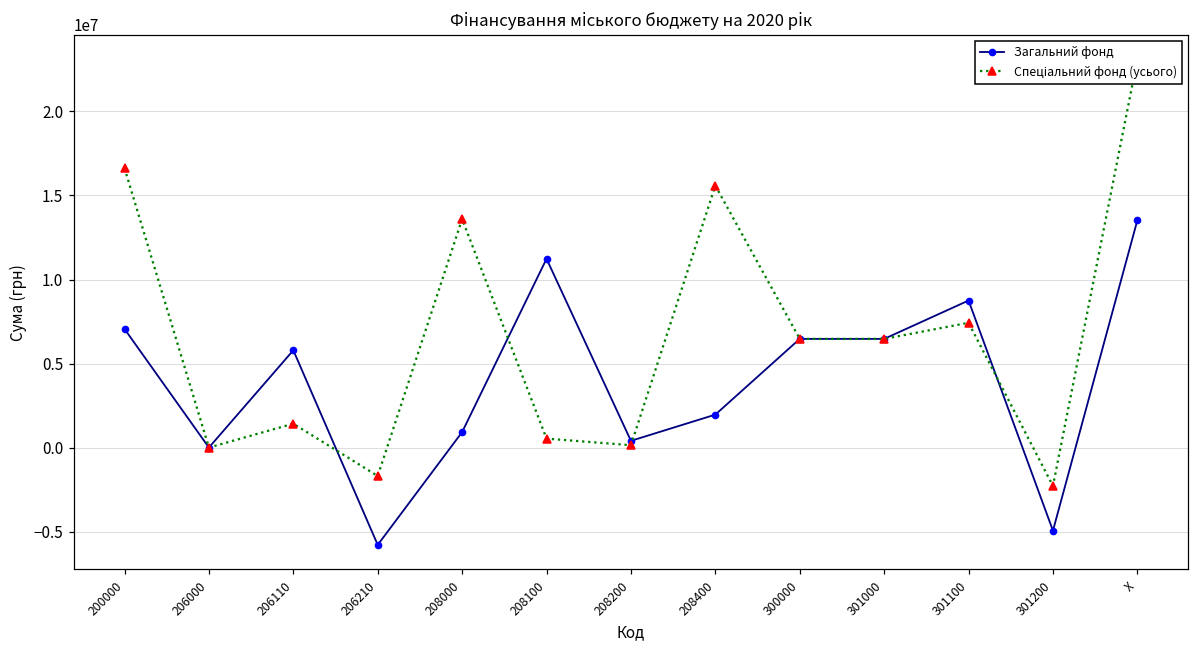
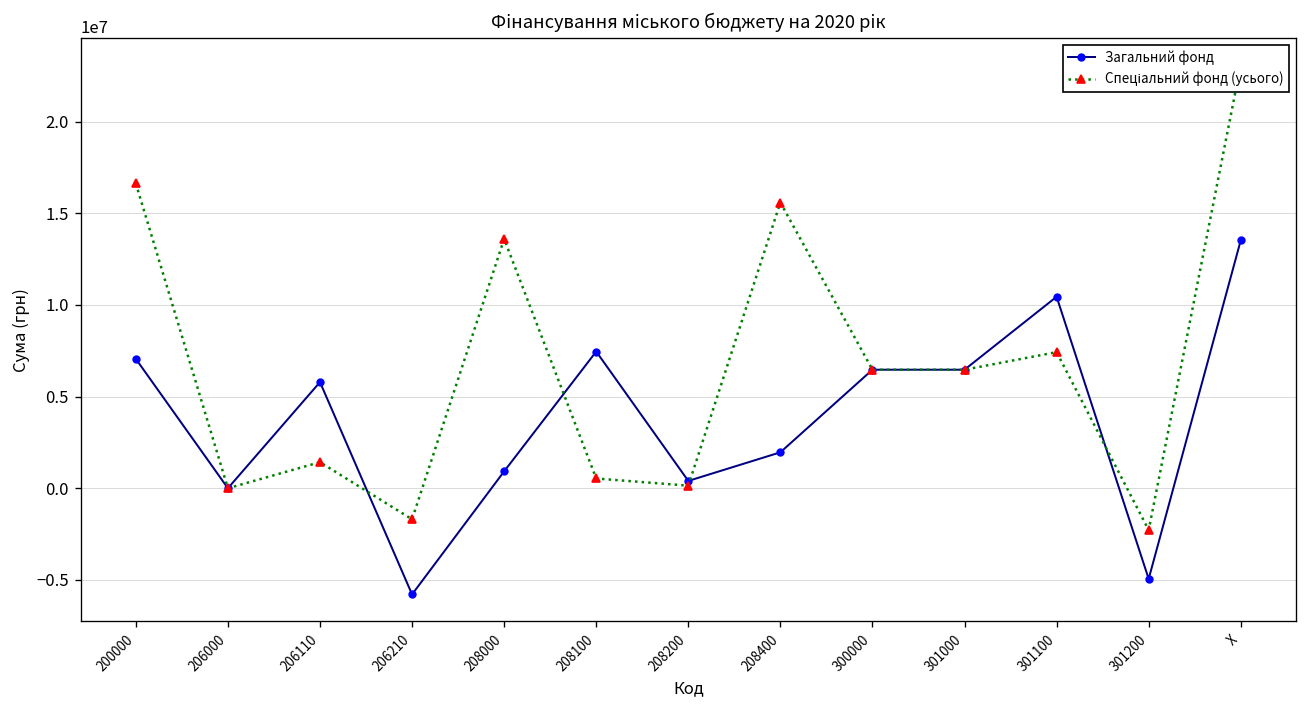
Загальний фонд, 208100: 11200000 -> 7500000
Загальний фонд, 301100: 8800000 -> 10400000
